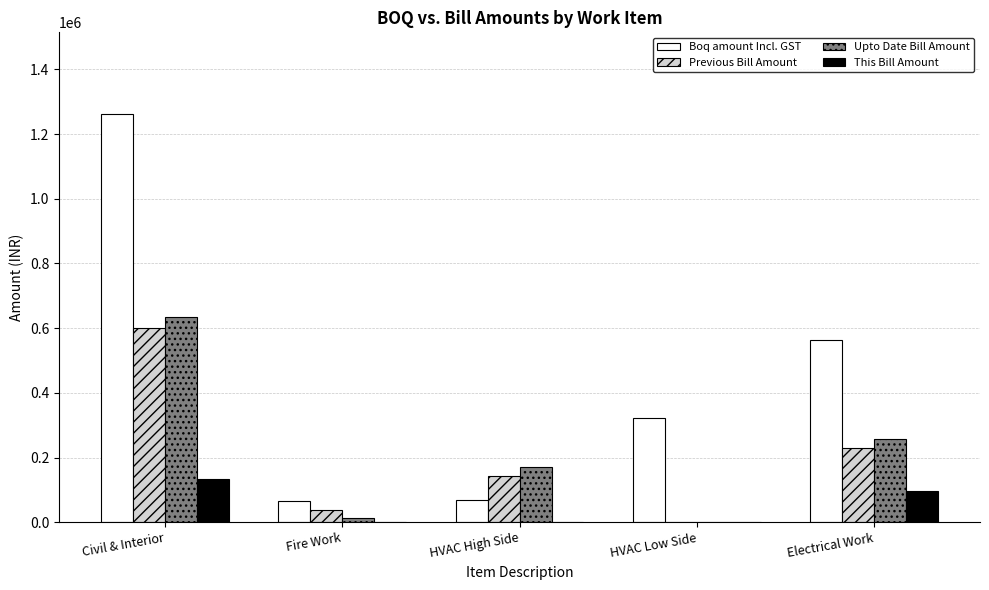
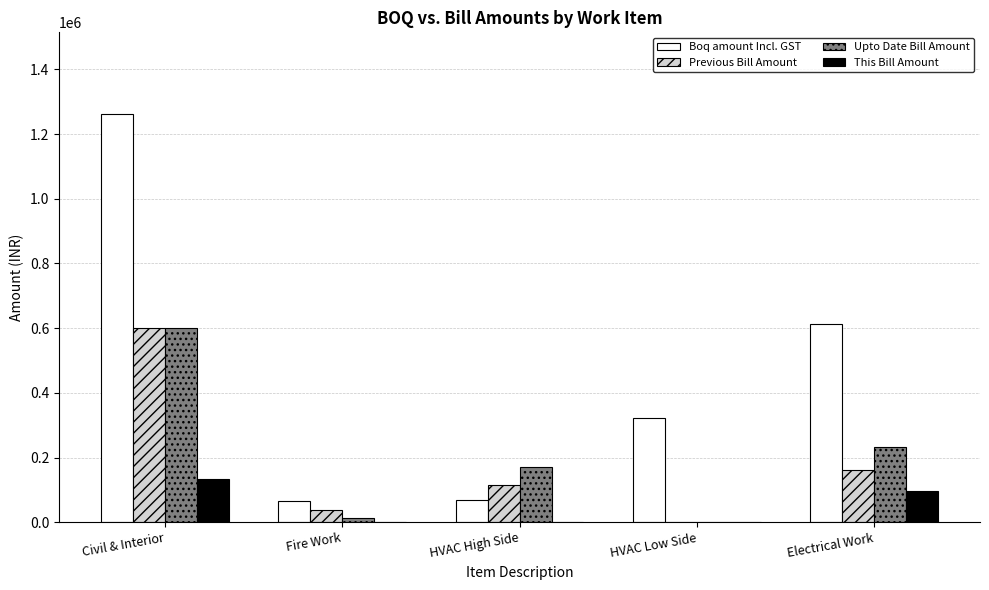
Upto Date Bill Amount, Civil & Interior: 640000 -> 600000
Previous Bill Amount, HVAC High Side: 140000 -> 120000
Boq amount Incl. GST, Electrical Work: 560000 -> 610000
Previous Bill Amount, Electrical Work: 230000 -> 160000
Upto Date Bill Amount, Electrical Work: 260000 -> 230000
